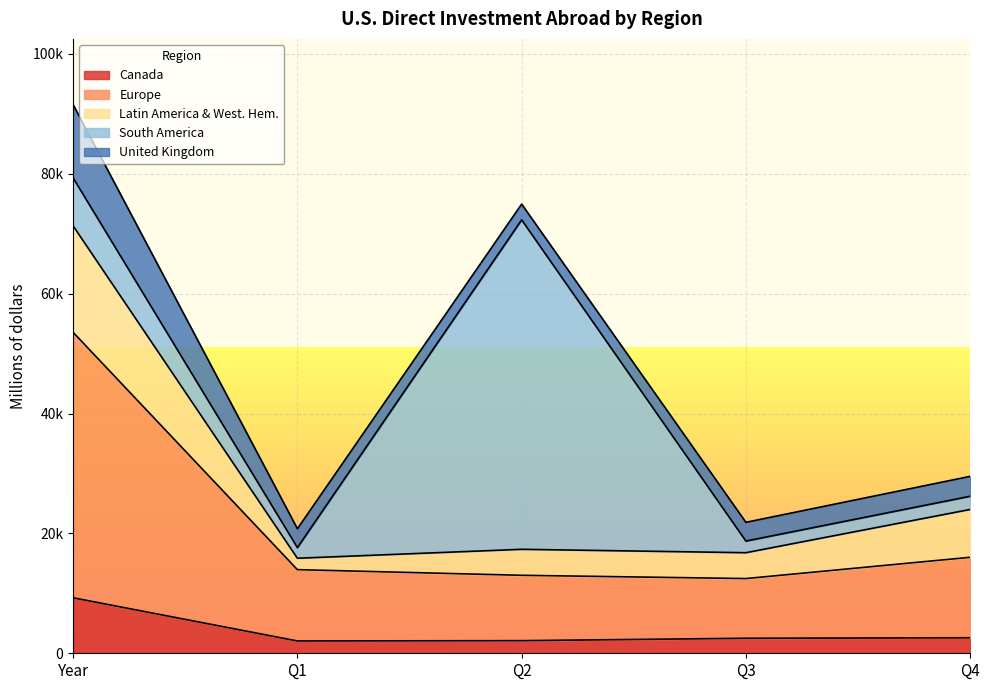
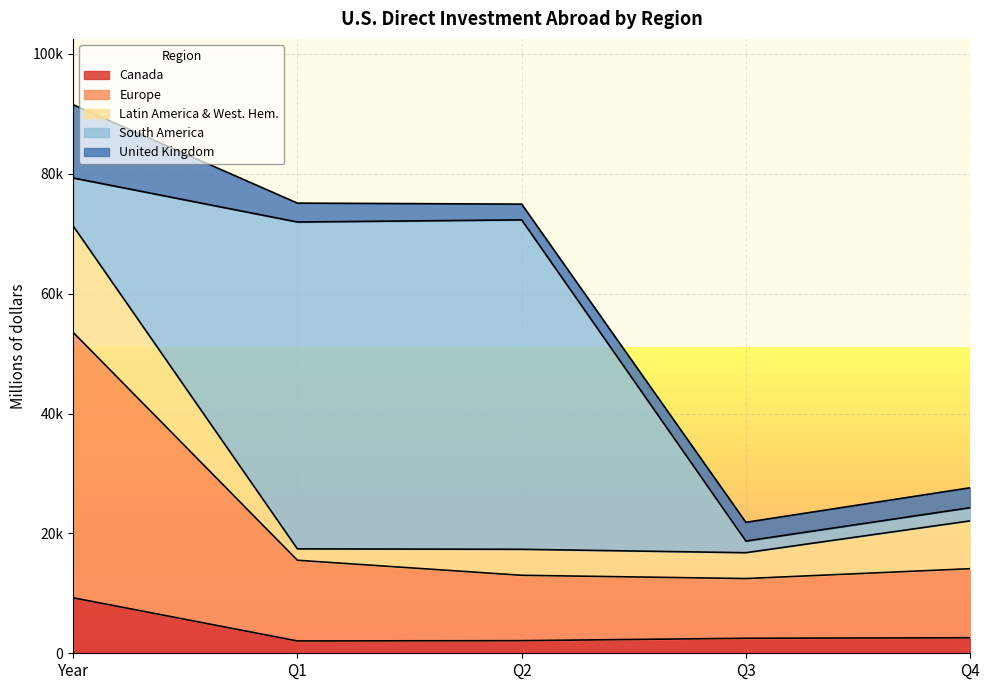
Europe, Q1: 12000 -> 13000
South America, Q1: 2000 -> 55000
Europe, Q4: 13000 -> 12000
